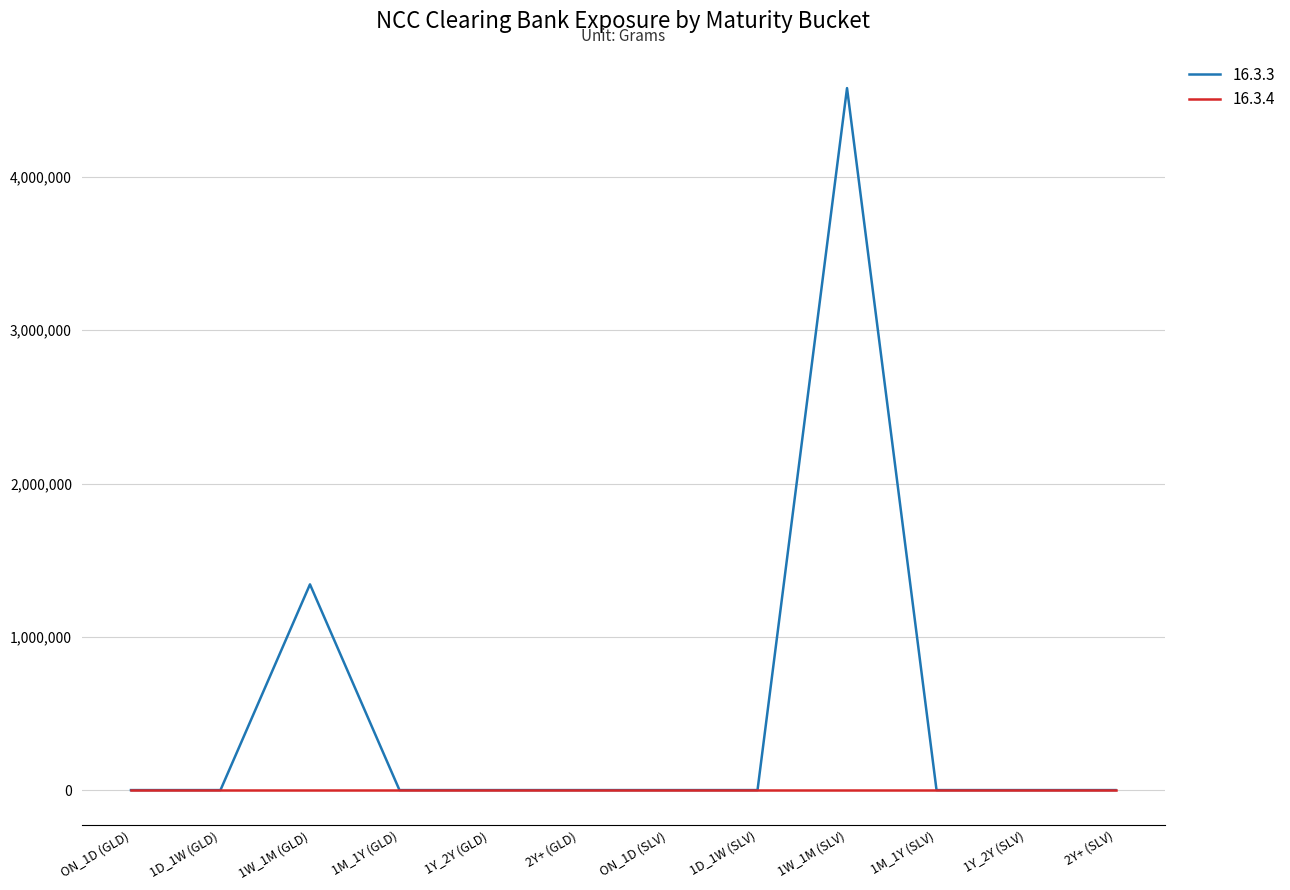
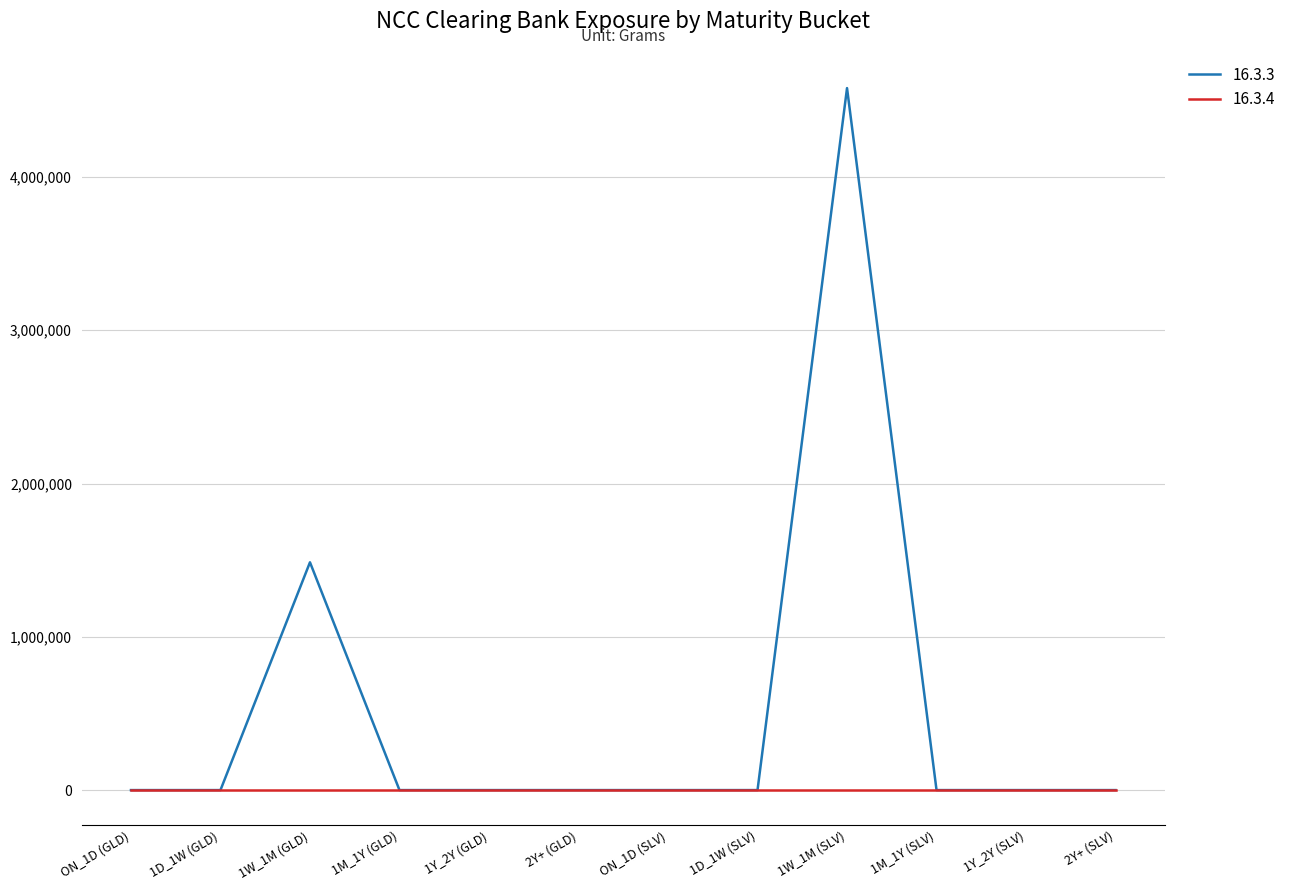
16.3.3, 1W_1M (GLD): 1,340,000 -> 1,490,000
